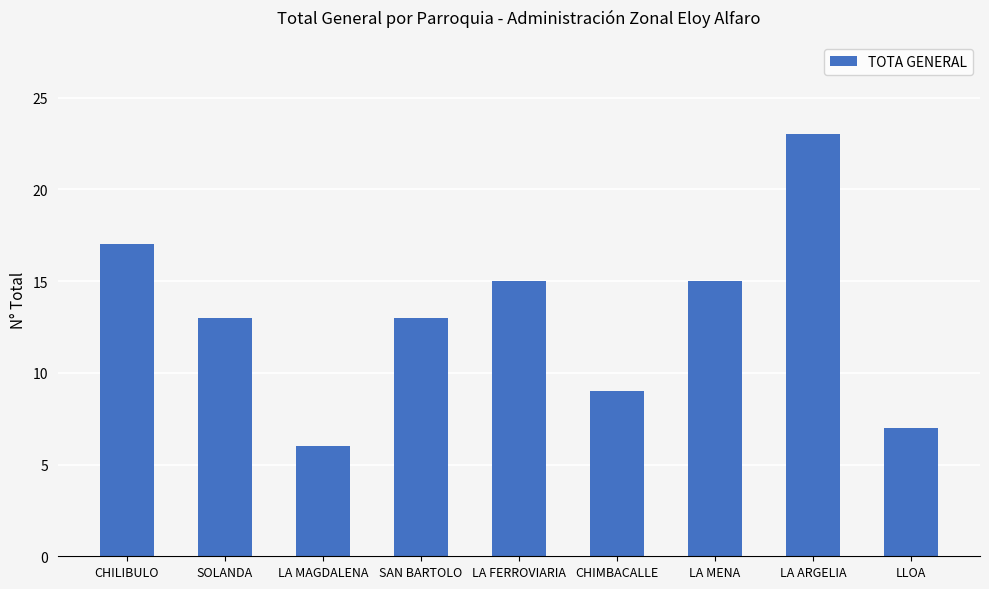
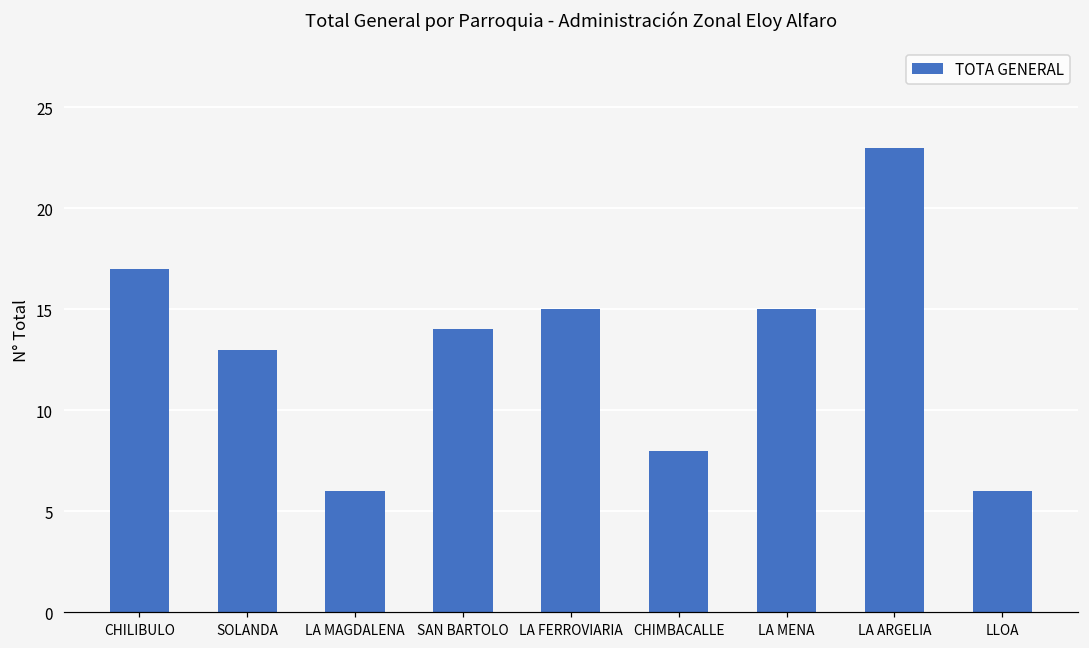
SAN BARTOLO: 13 -> 14
CHIMBACALLE: 9 -> 8
LLOA: 7 -> 6
